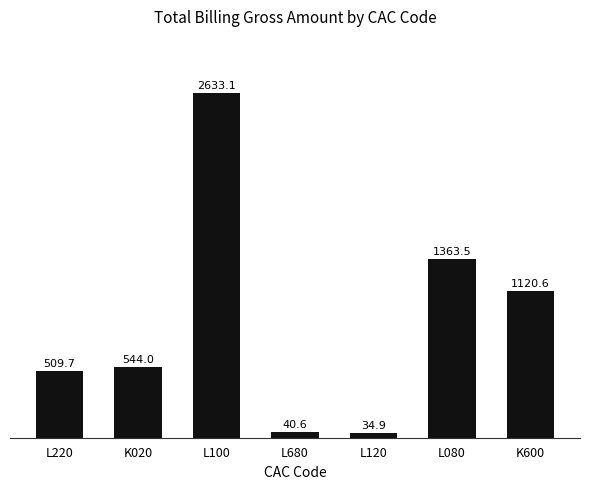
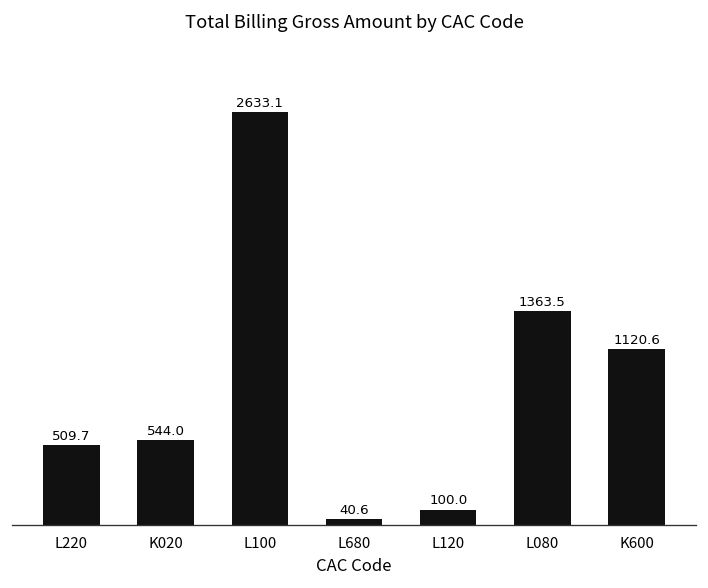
L120: 34.9 -> 100.0
